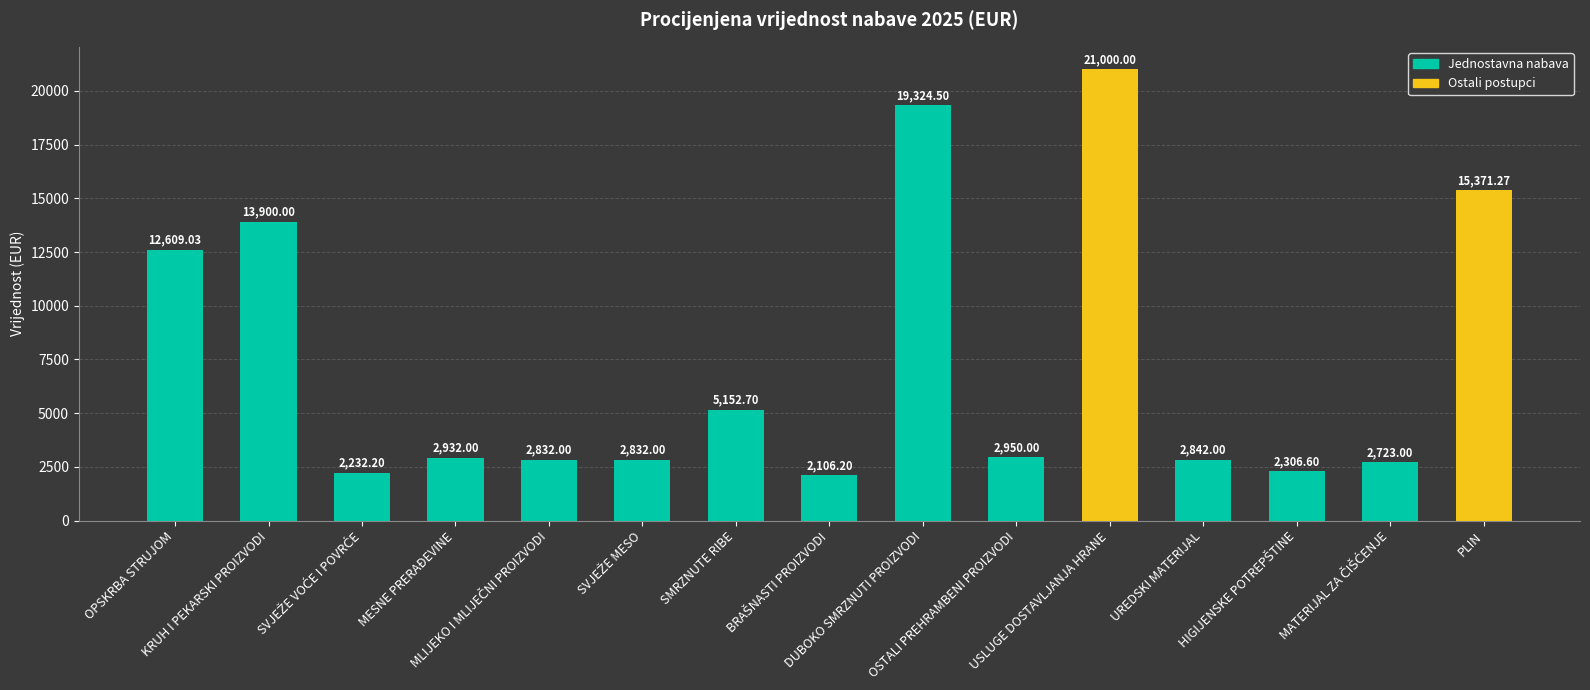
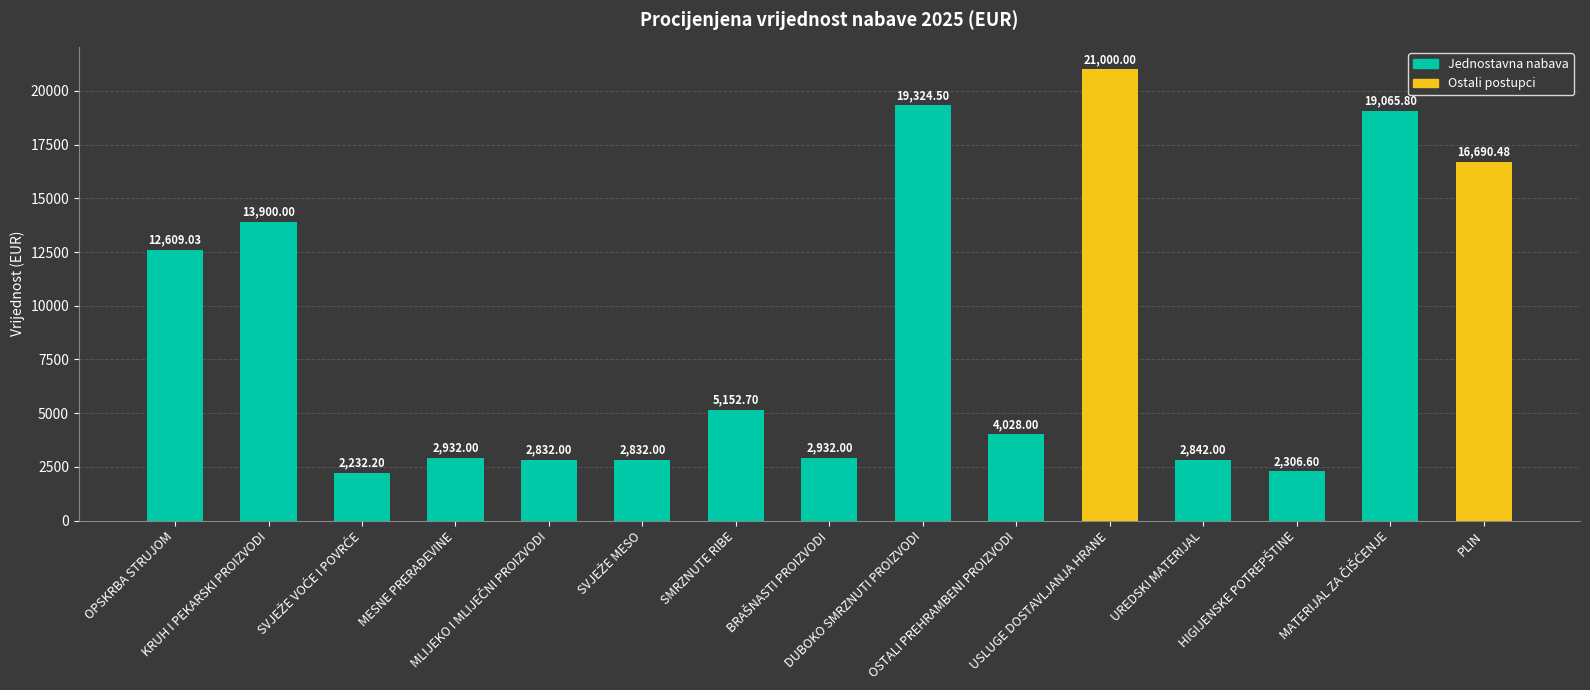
BRAŠNASTI PROIZVODI: 2,106.20 -> 2,932.00
OSTALI PREHRAMBENI PROIZVODI: 2,950.00 -> 4,028.00
MATERIJAL ZA ČIŠĆENJE: 2,723.00 -> 19,065.80
PLIN: 15,371.27 -> 16,690.48
